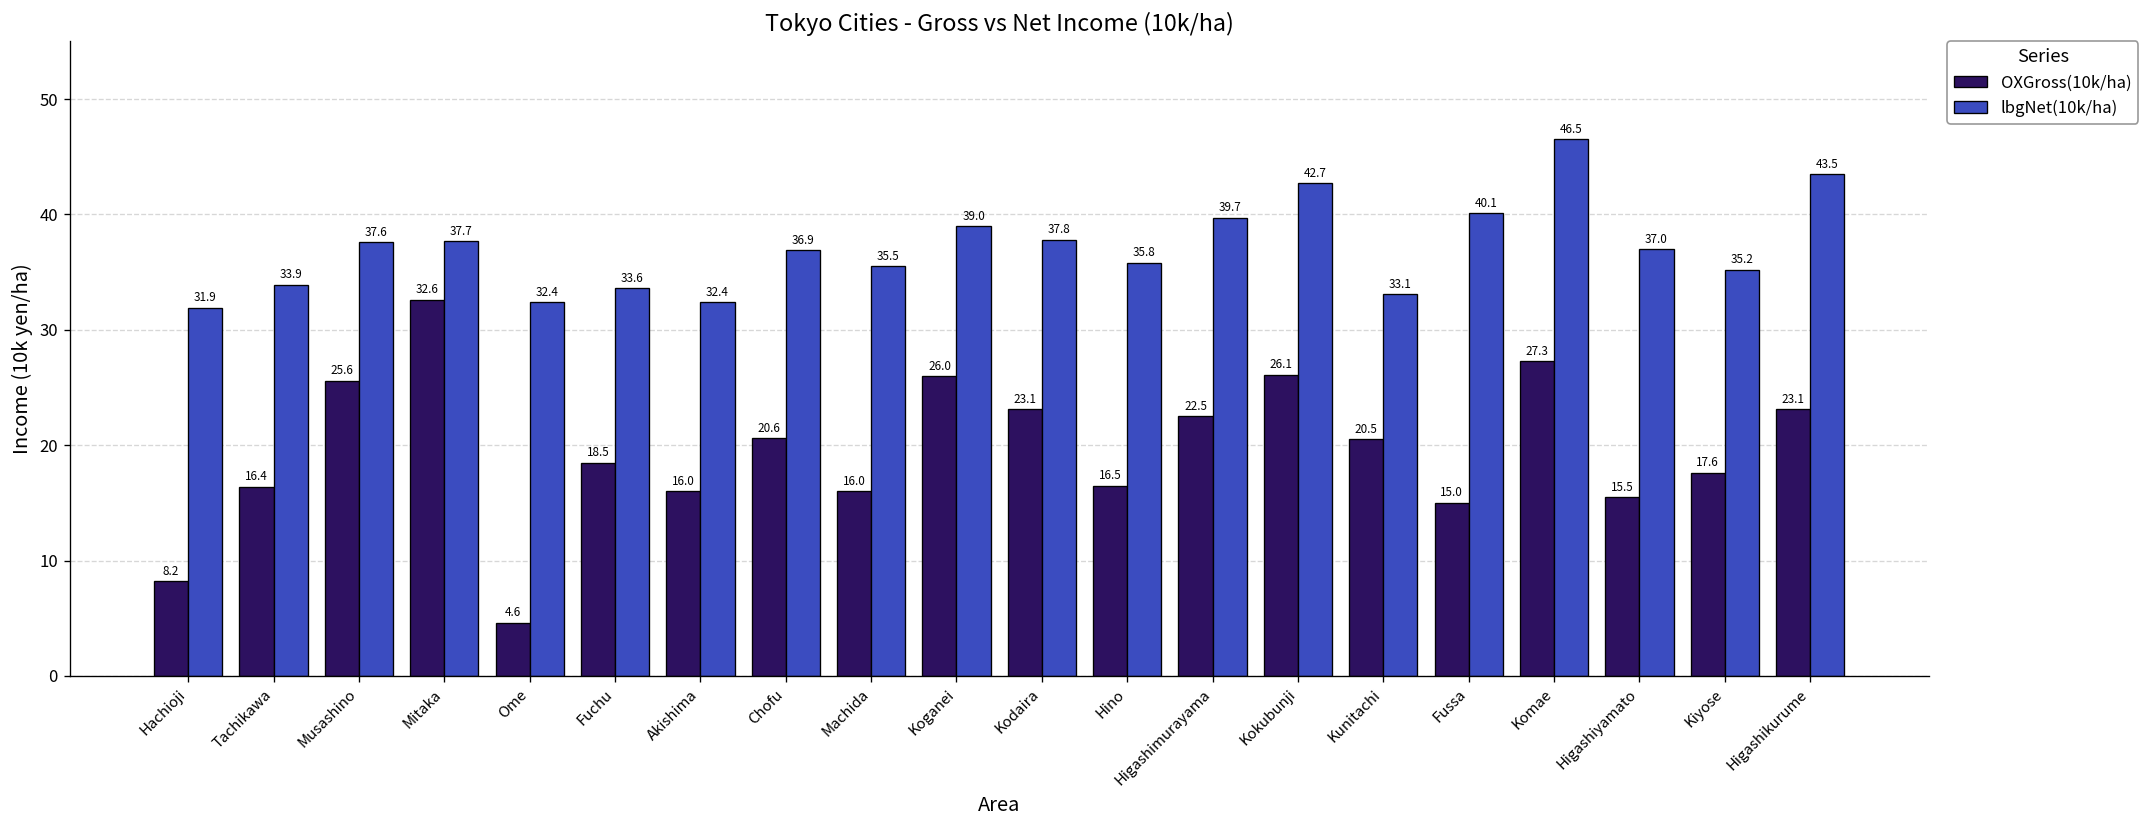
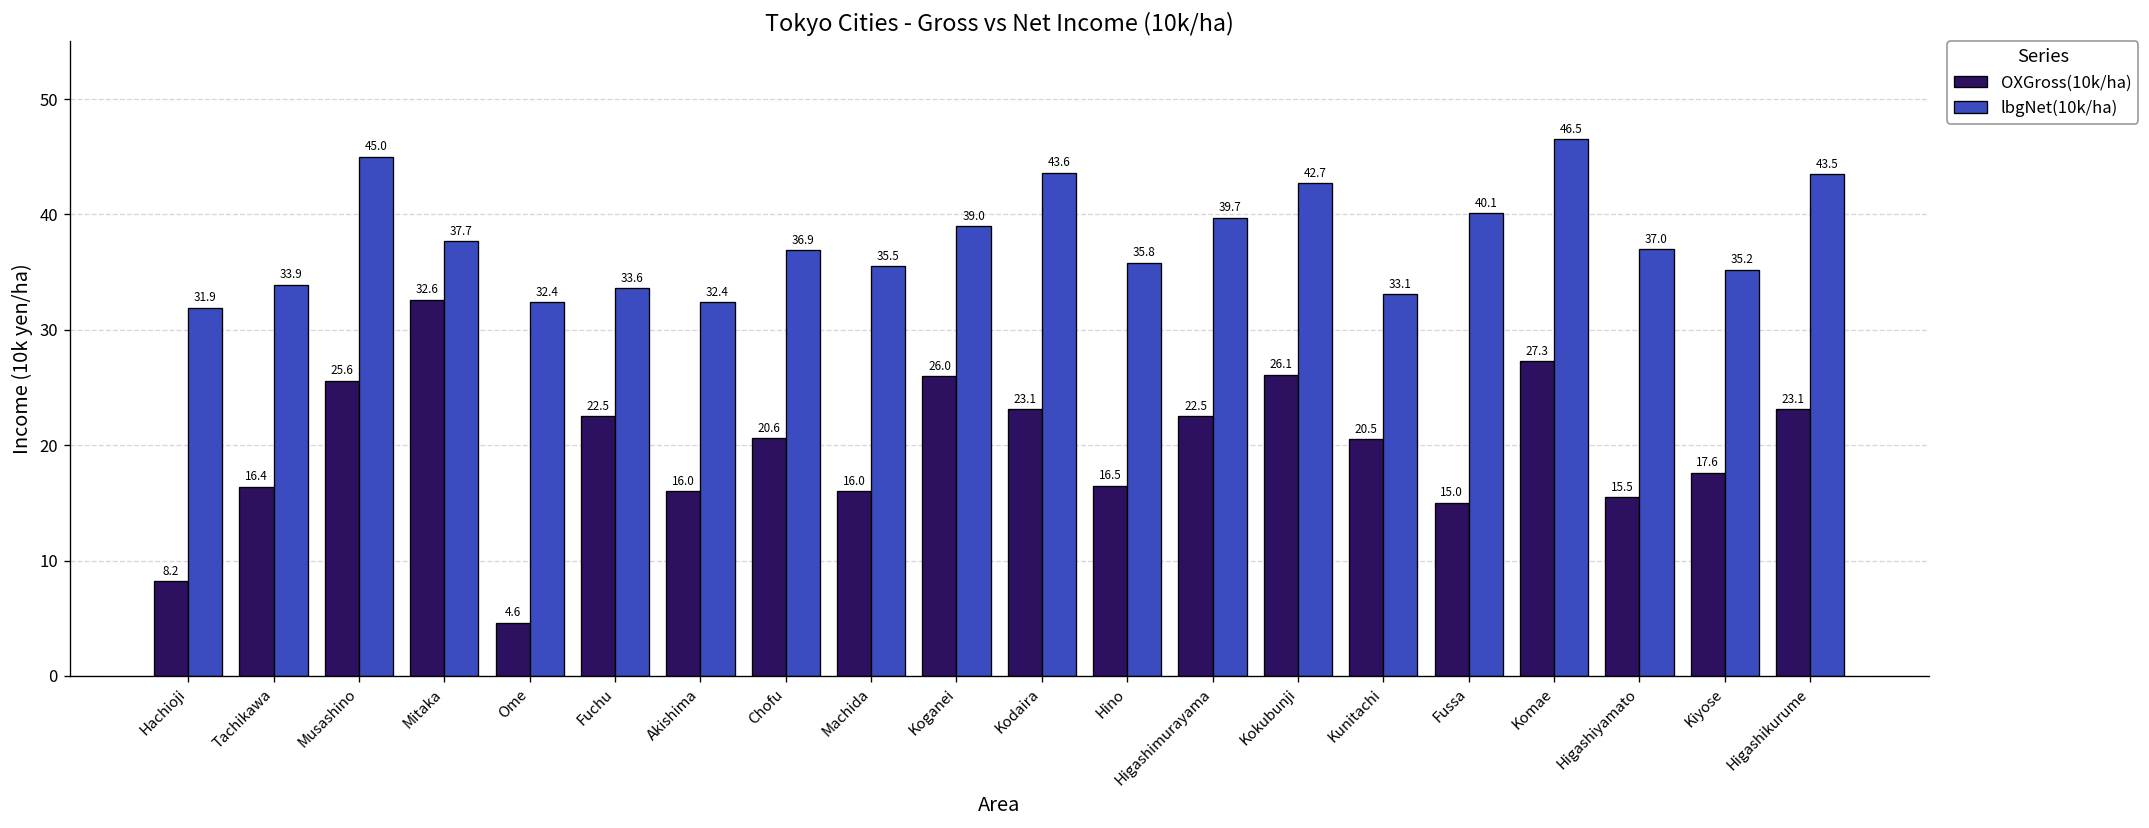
lbgNet(10k/ha), Musashino: 37.6 -> 45.0
OXGross(10k/ha), Fuchu: 18.5 -> 22.5
lbgNet(10k/ha), Kodaira: 37.8 -> 43.6
